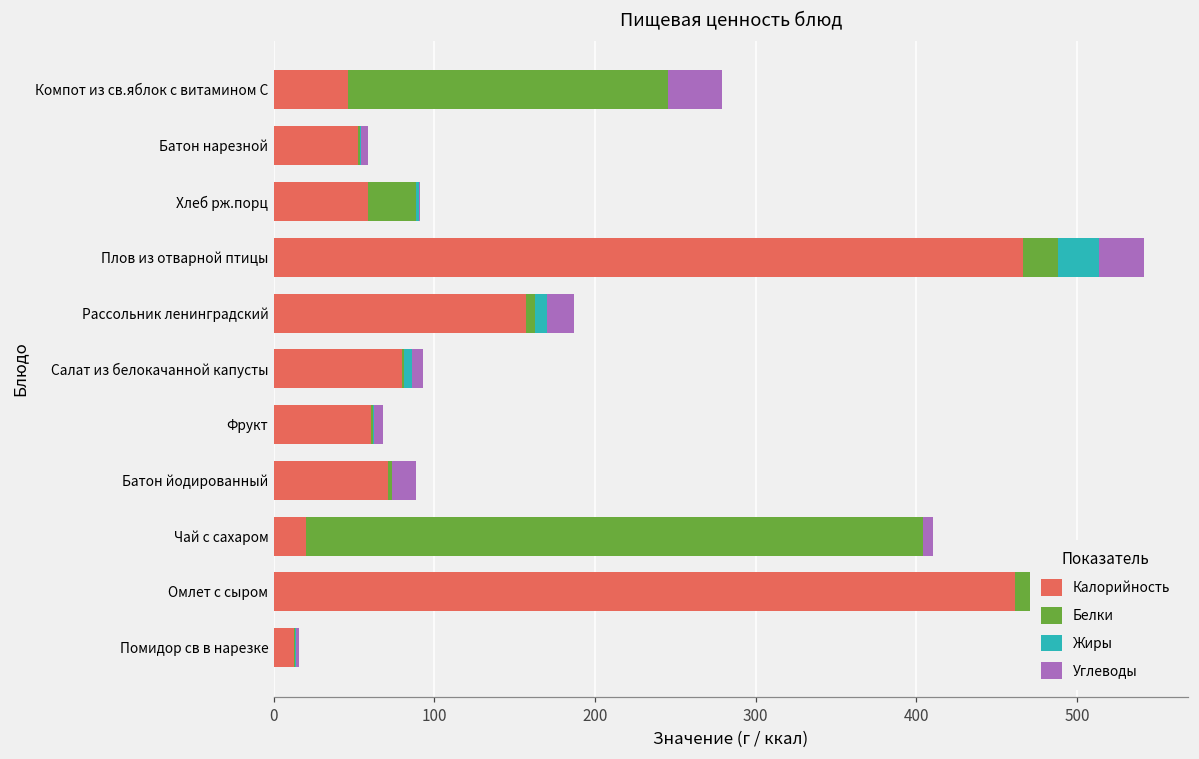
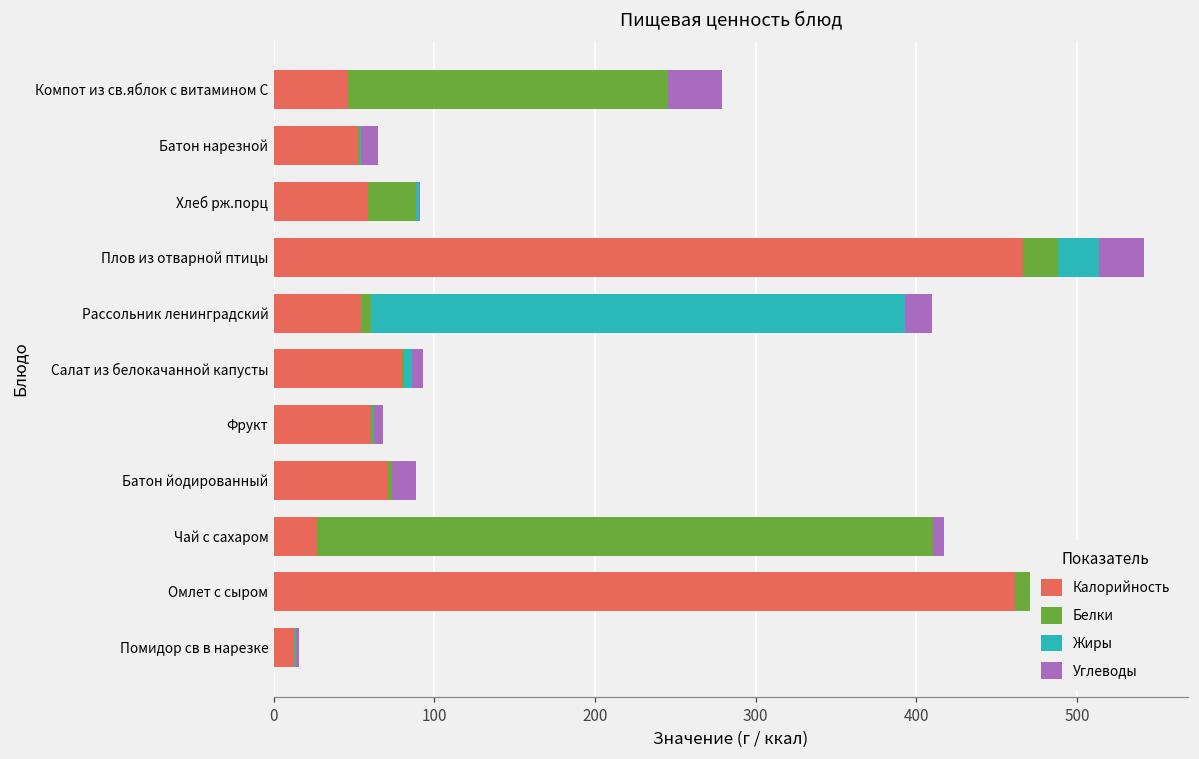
Углеводы, Батон нарезной: 4 -> 10
Калорийность, Рассольник ленинградский: 157 -> 54
Жиры, Рассольник ленинградский: 7 -> 333
Калорийность, Чай с сахаром: 20 -> 27
